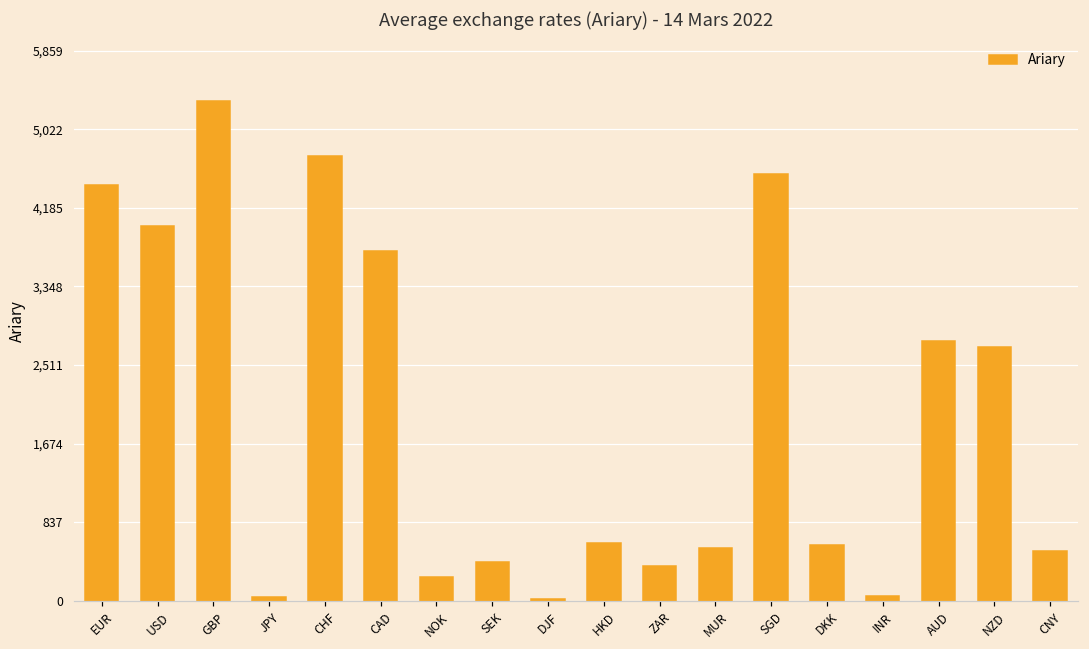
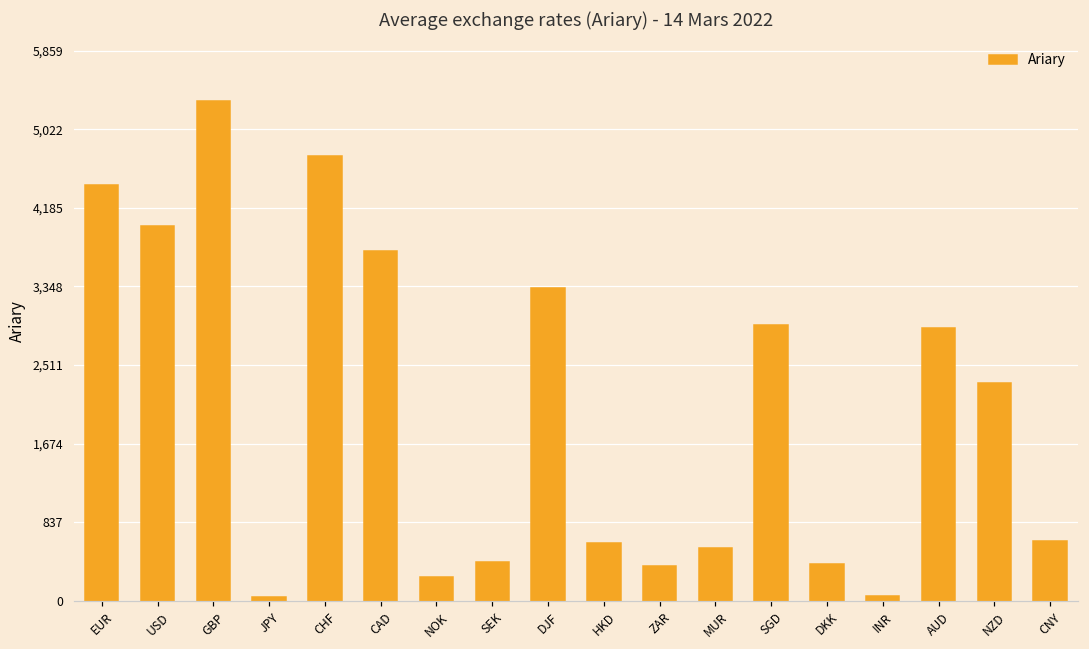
DJF: 0 -> 3,300
SGD: 4,500 -> 2,900
DKK: 600 -> 400
AUD: 2,800 -> 2,900
NZD: 2,700 -> 2,300
CNY: 500 -> 600
